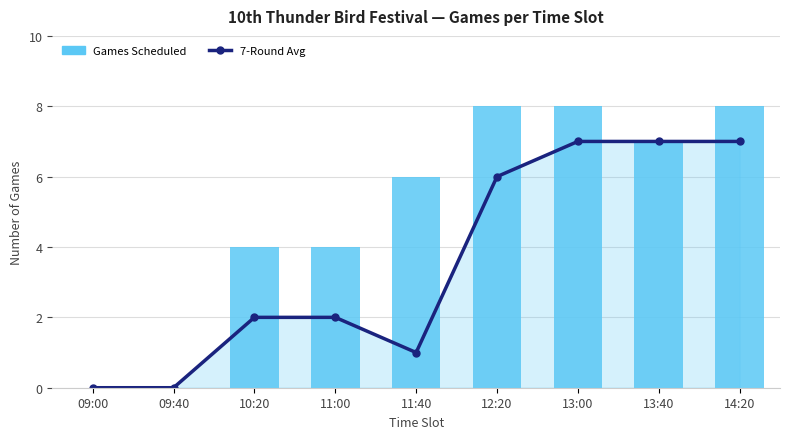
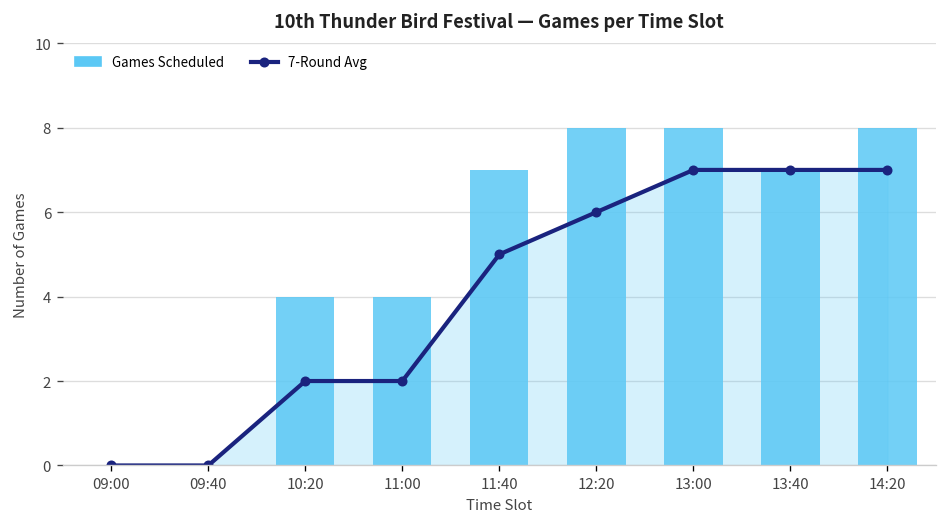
7-Round Avg, 11:40: 1 -> 5
Games Scheduled, 11:40: 6 -> 7
